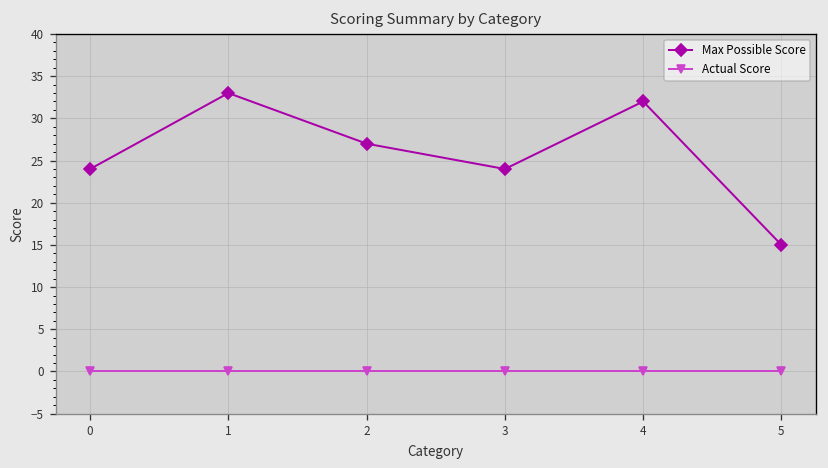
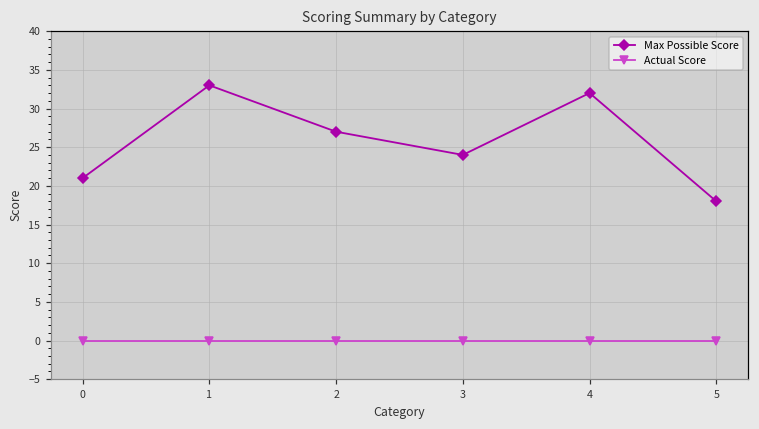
Max Possible Score, 0: 24 -> 21
Max Possible Score, 5: 15 -> 18
